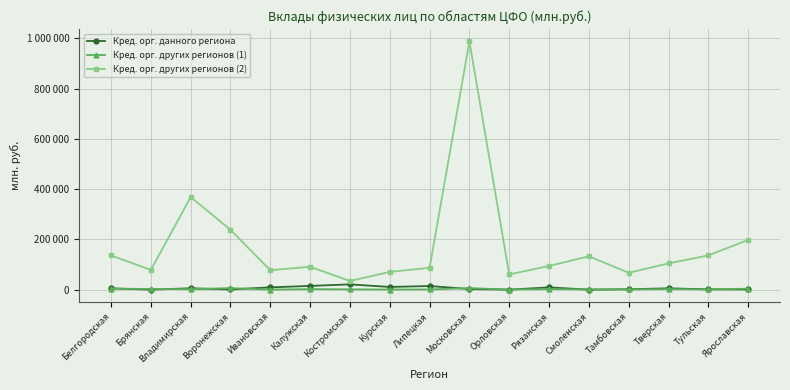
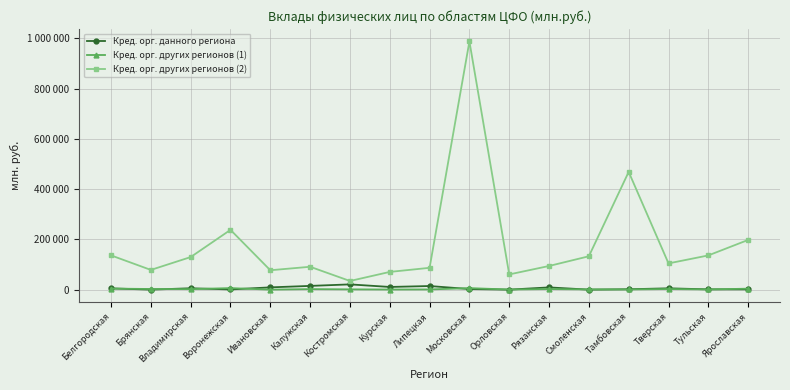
Кред. орг. других регионов (2), Владимирская: 370000 -> 130000
Кред. орг. других регионов (2), Тамбовская: 70000 -> 470000
